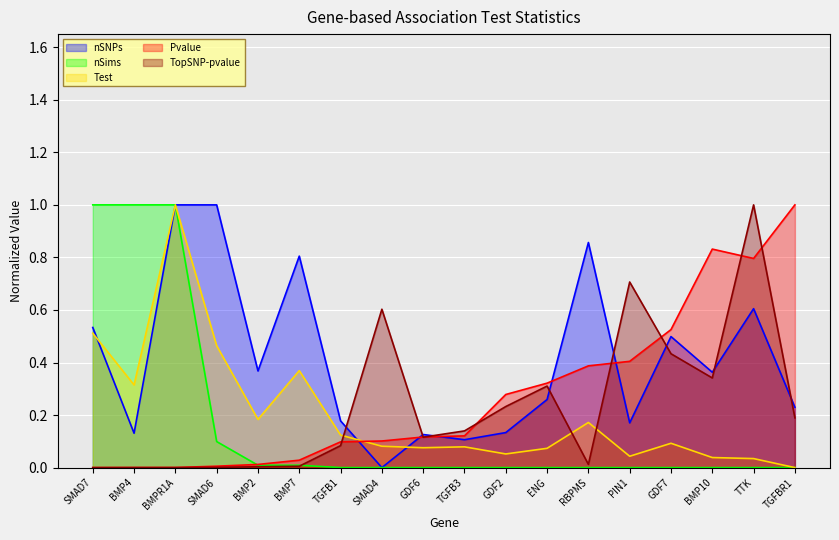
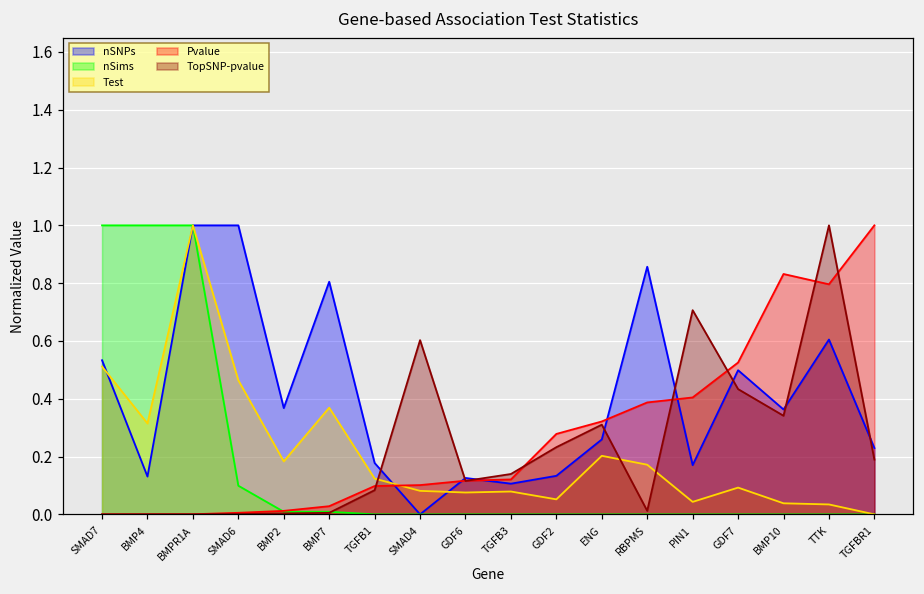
Test, ENG: 0.07 -> 0.20
